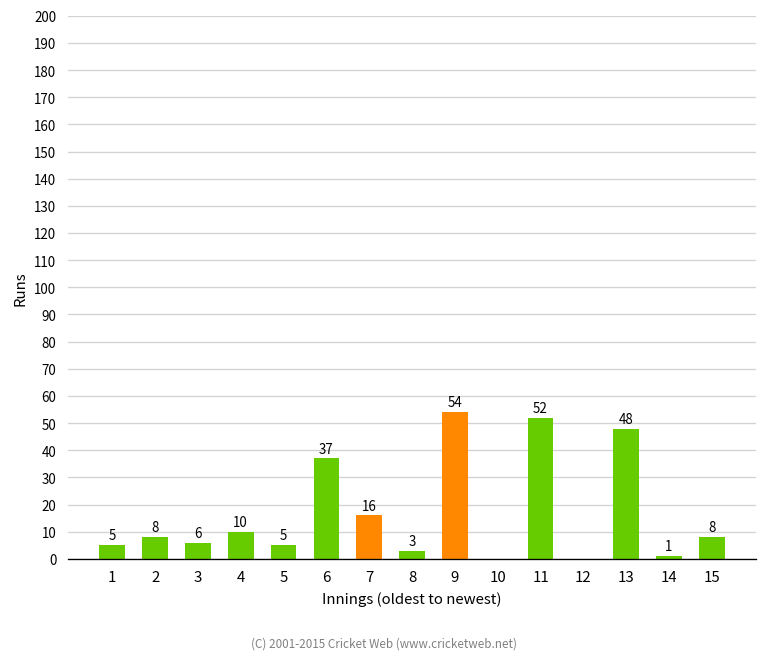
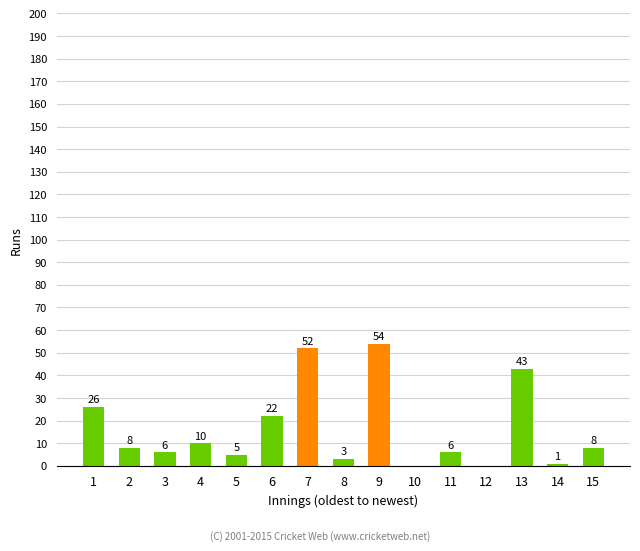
1: 5 -> 26
6: 37 -> 22
7: 16 -> 52
11: 52 -> 6
13: 48 -> 43
